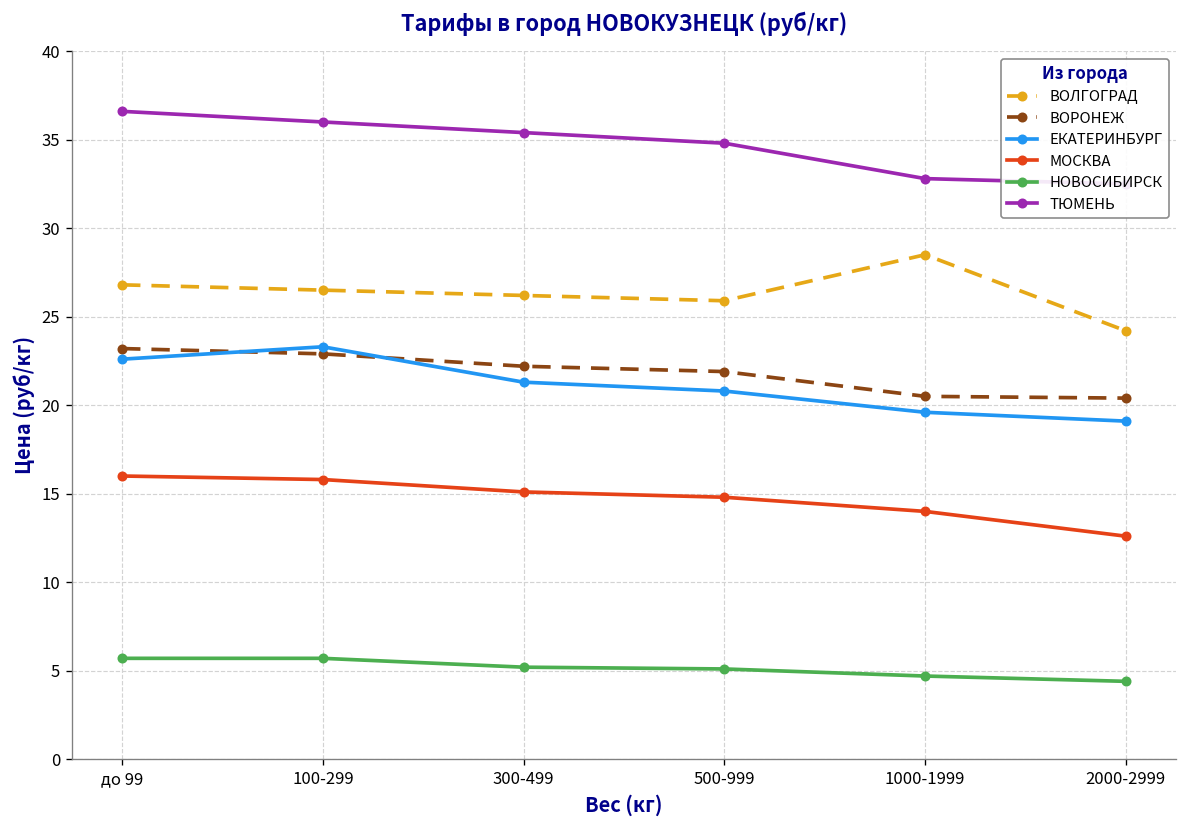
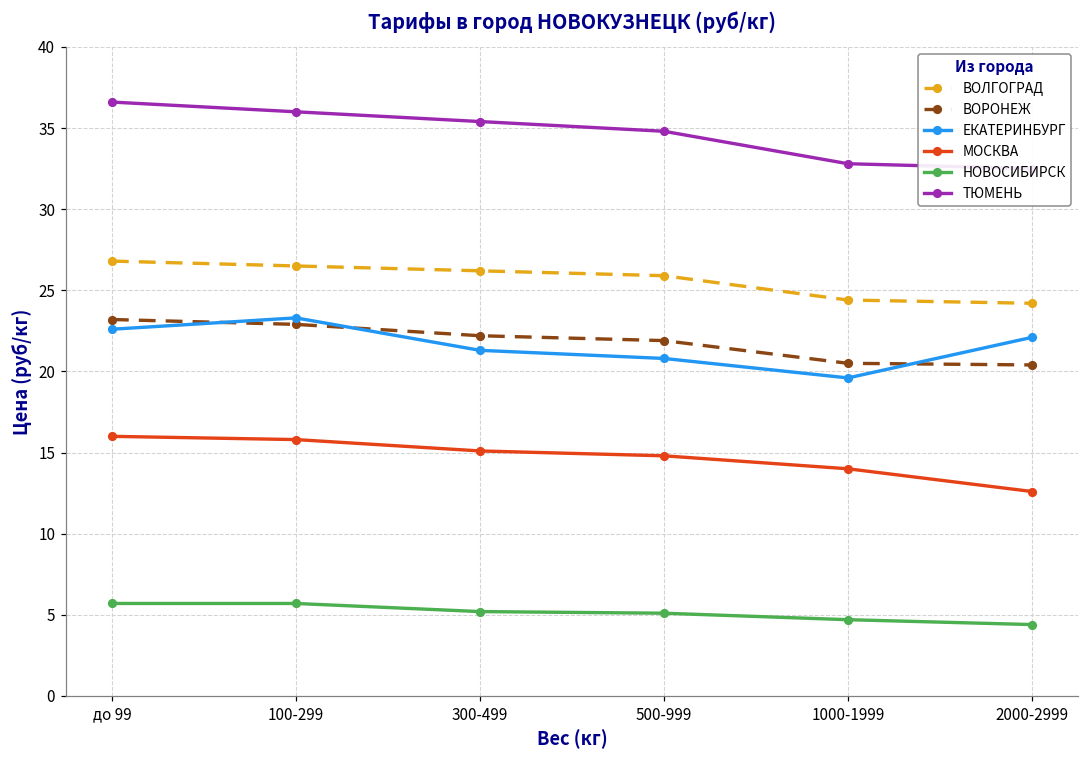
ВОЛГОГРАД, 1000-1999: 28.5 -> 24.4
ЕКАТЕРИНБУРГ, 2000-2999: 19.1 -> 22.1
